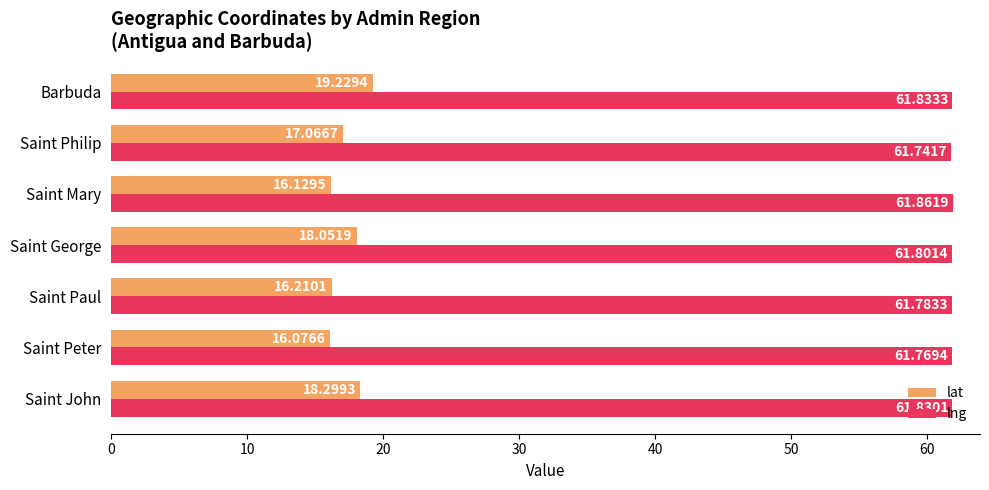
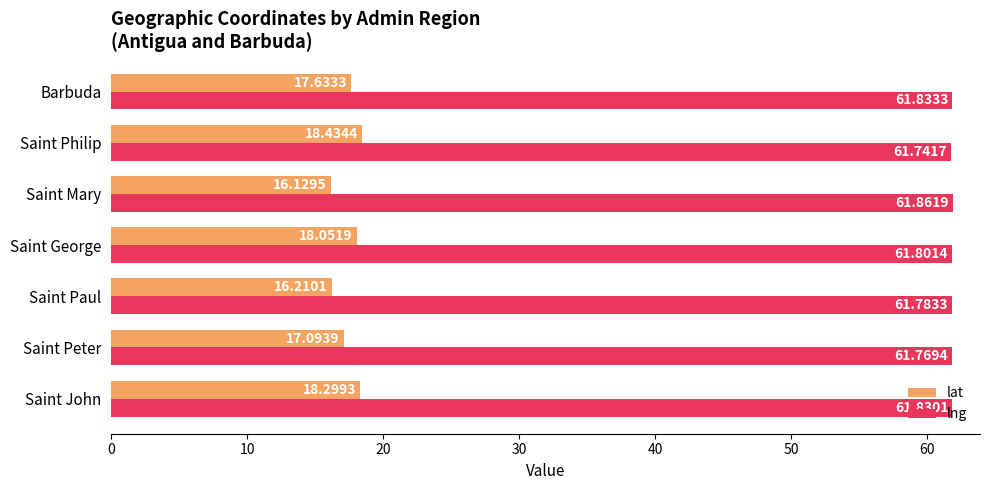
lat, Barbuda: 19.2294 -> 17.6333
lat, Saint Philip: 17.0667 -> 18.4344
lat, Saint Peter: 16.0766 -> 17.0939
